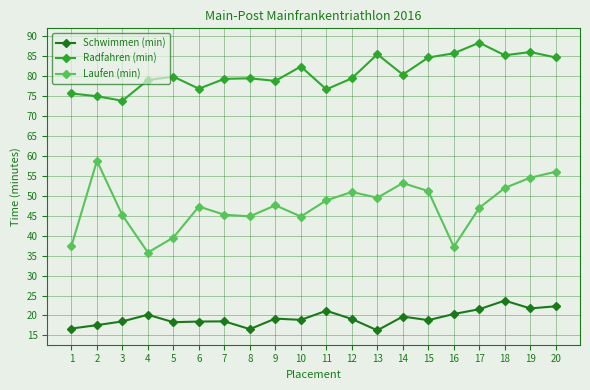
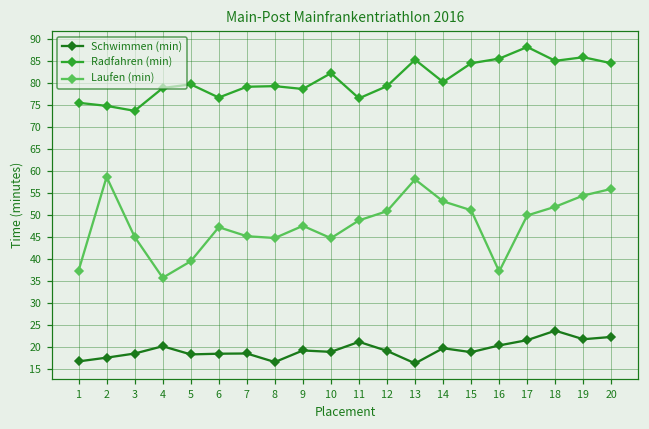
Laufen (min), 13: 49 -> 58
Laufen (min), 17: 47 -> 50
